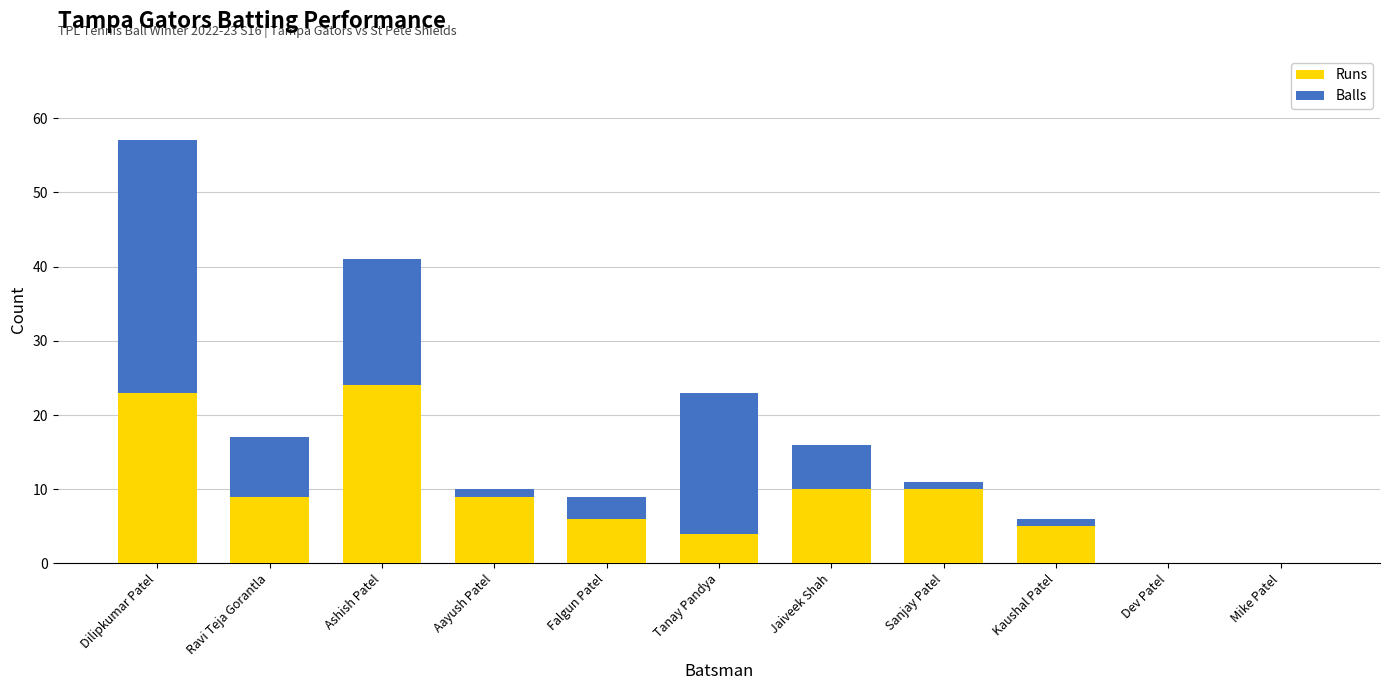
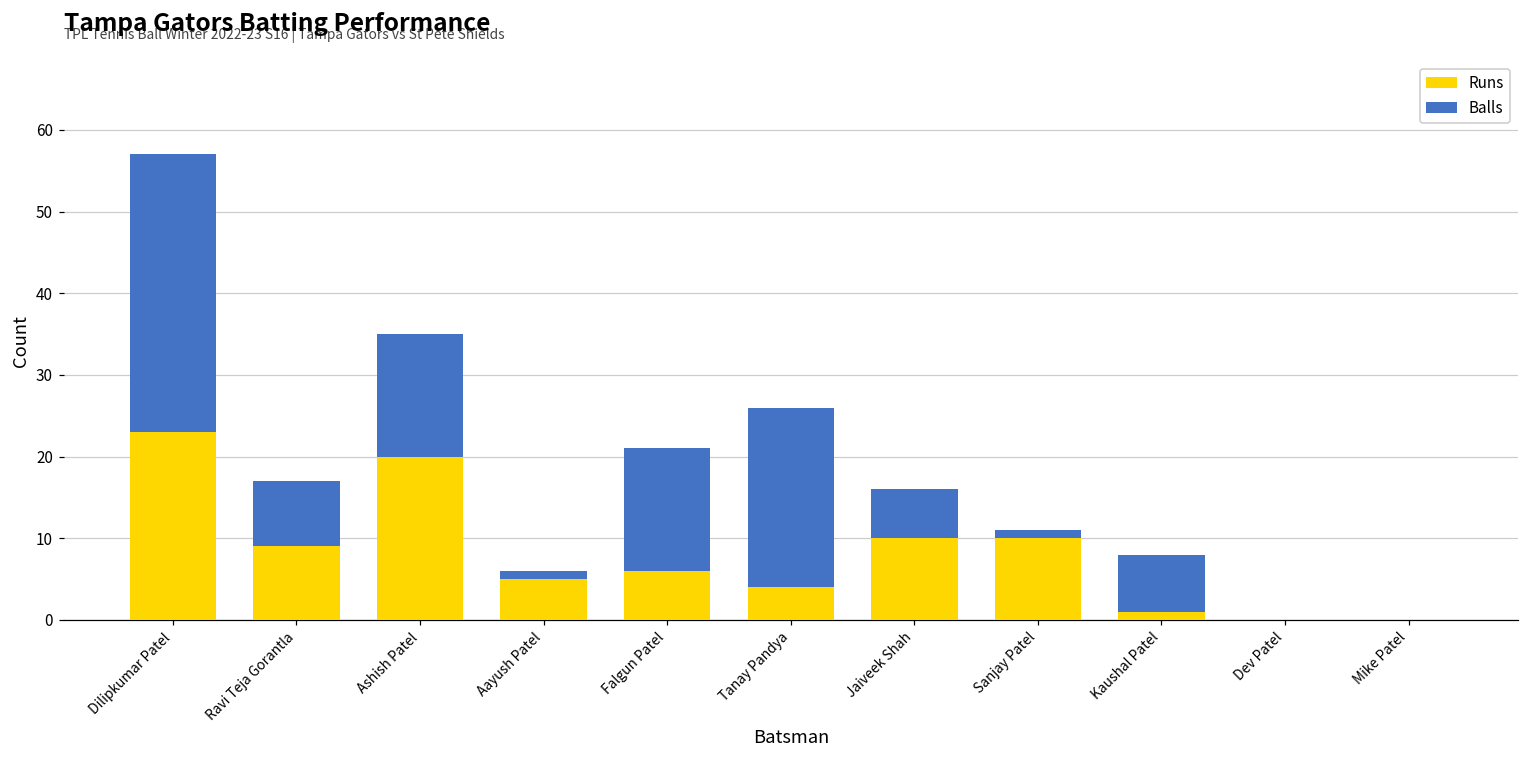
Runs, Ashish Patel: 24 -> 20
Balls, Ashish Patel: 17 -> 15
Runs, Aayush Patel: 9 -> 5
Balls, Falgun Patel: 3 -> 15
Balls, Tanay Pandya: 19 -> 22
Runs, Kaushal Patel: 5 -> 1
Balls, Kaushal Patel: 1 -> 7
